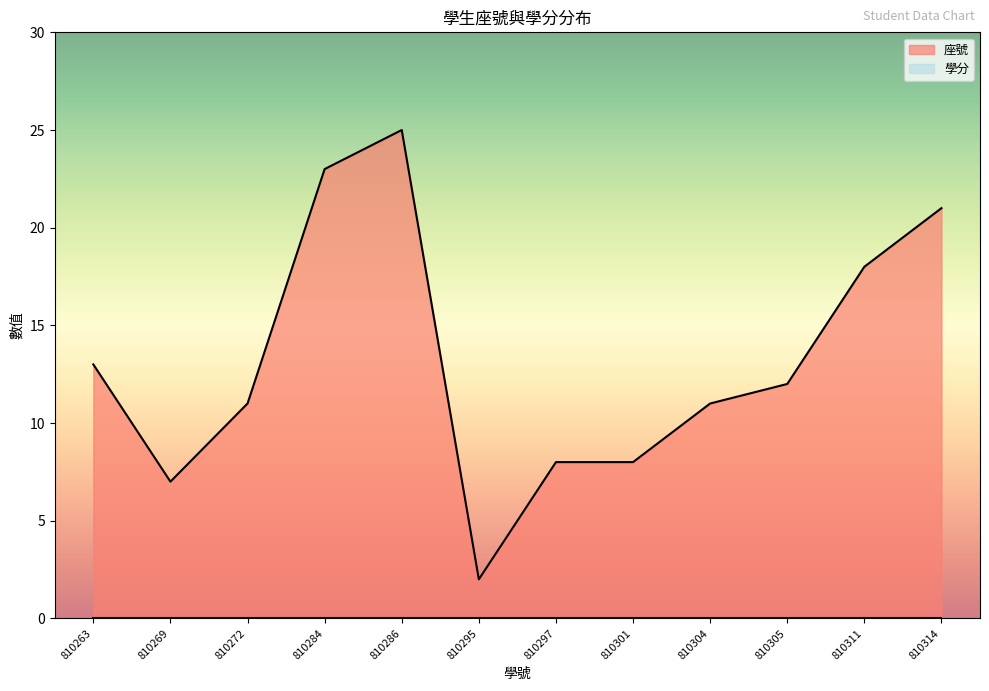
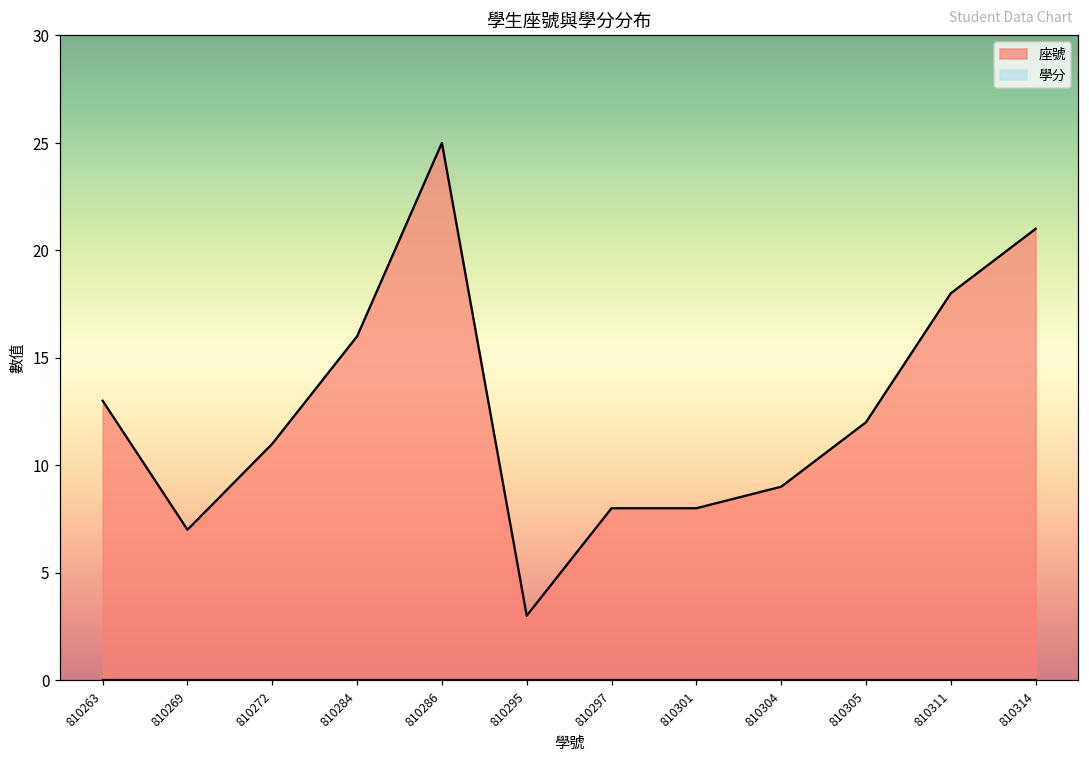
座號, 810284: 23 -> 16
座號, 810295: 2 -> 3
座號, 810304: 11 -> 9
